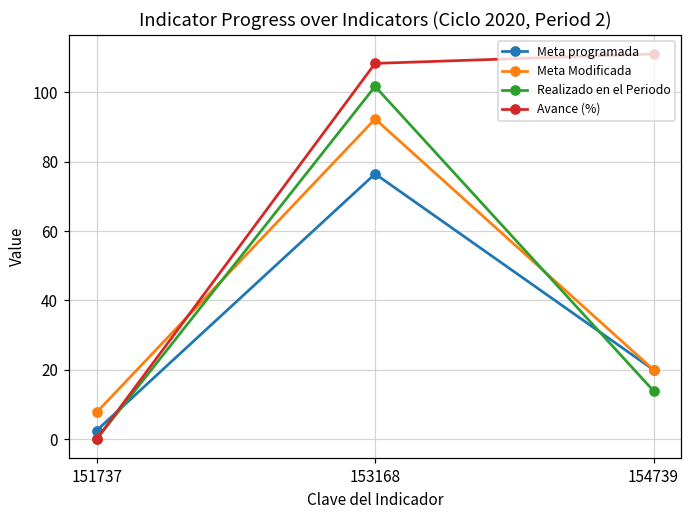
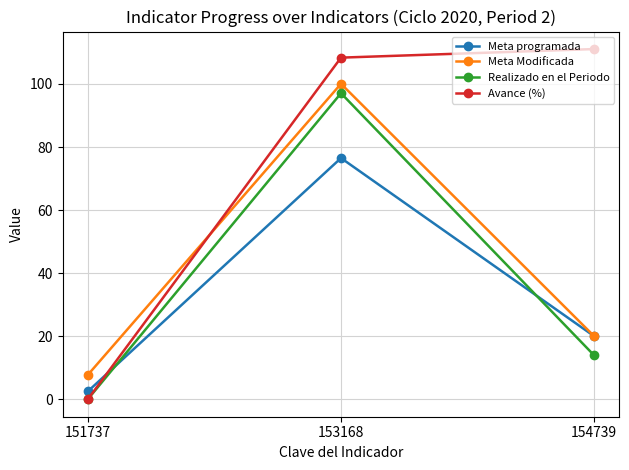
Meta Modificada, 153168: 92 -> 100
Realizado en el Periodo, 153168: 102 -> 97
